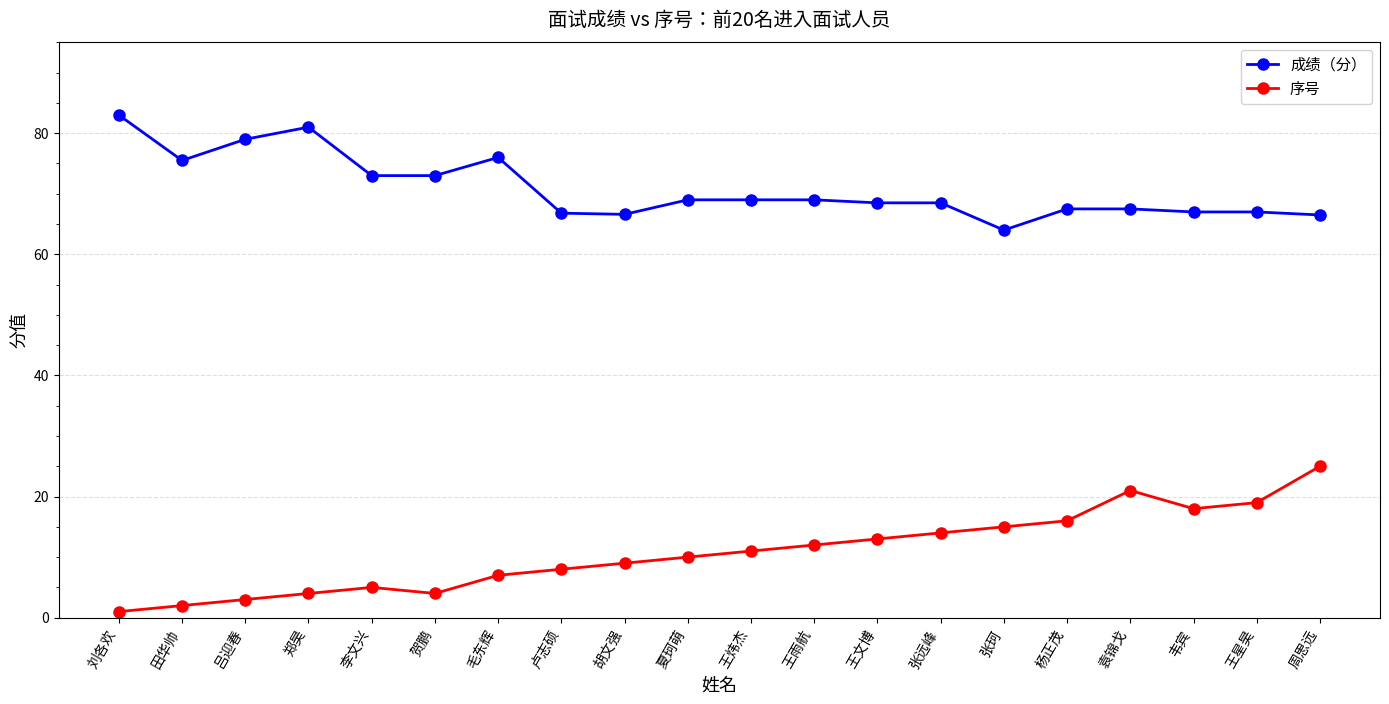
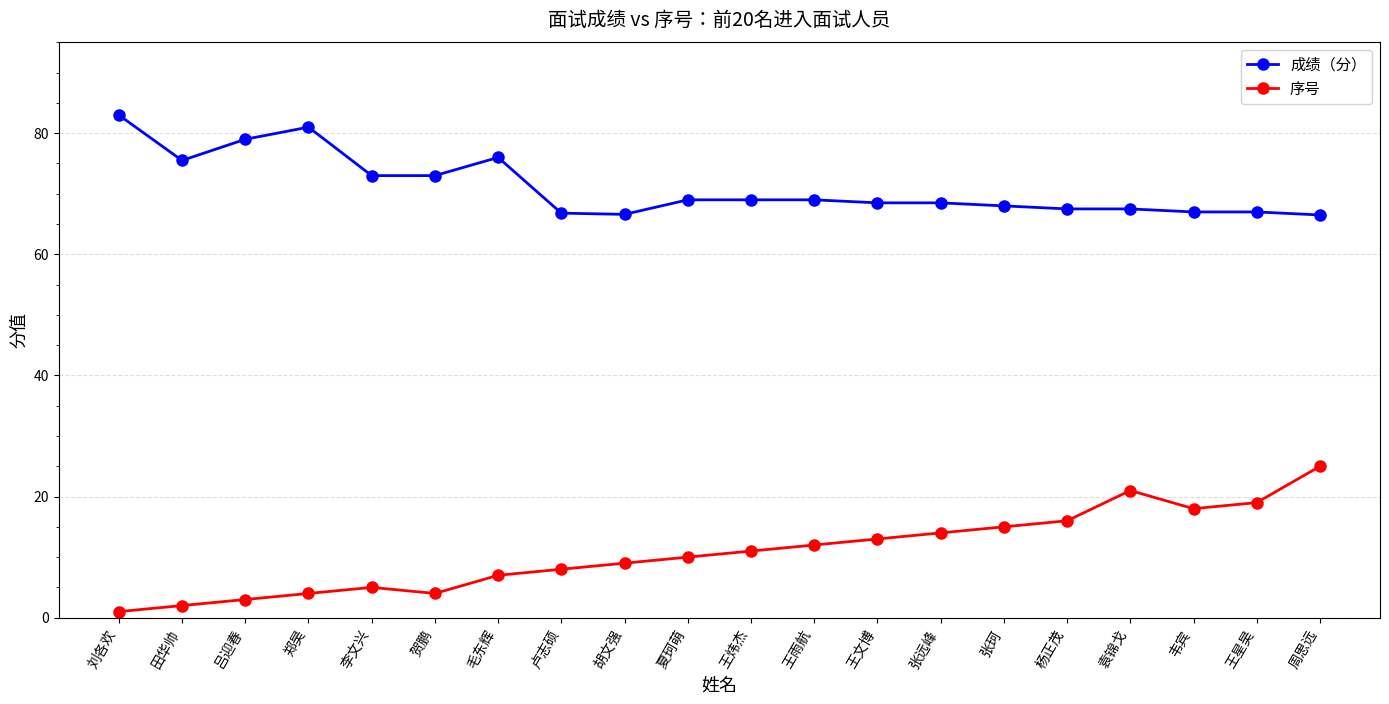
成绩（分）, 张珂: 64 -> 68
